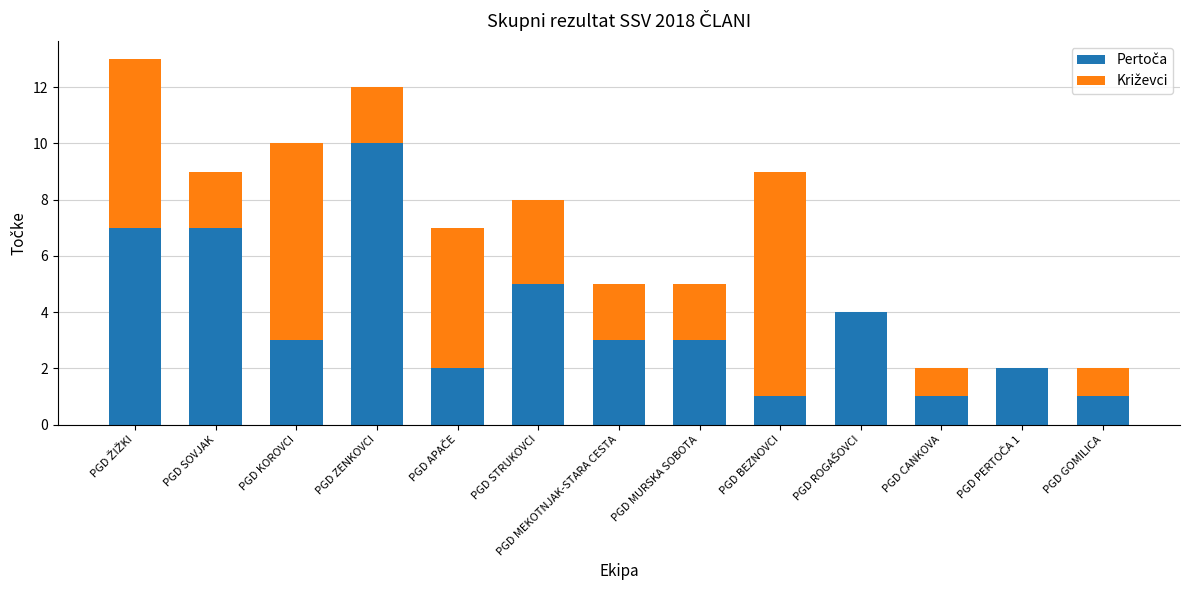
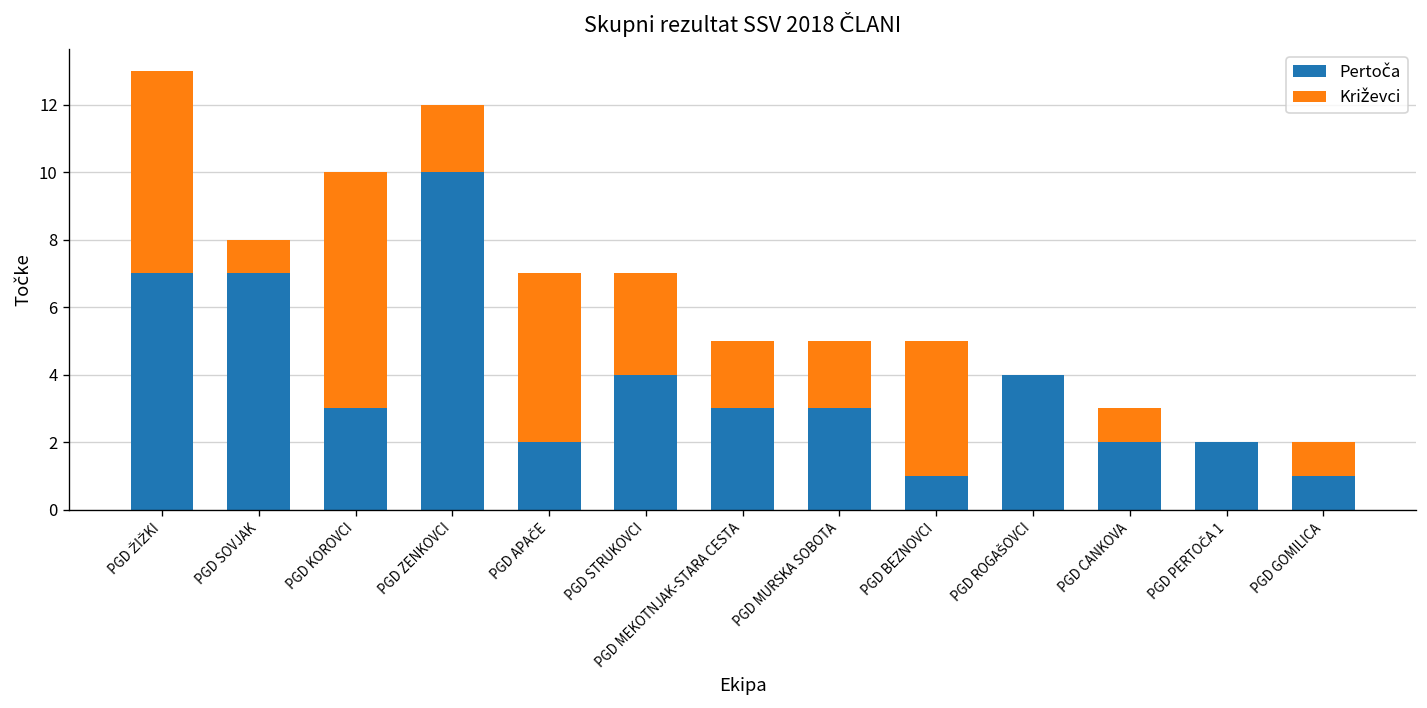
Križevci, PGD SOVJAK: 2 -> 1
Pertoča, PGD STRUKOVCI: 5 -> 4
Križevci, PGD BEZNOVCI: 8 -> 4
Pertoča, PGD CANKOVA: 1 -> 2
